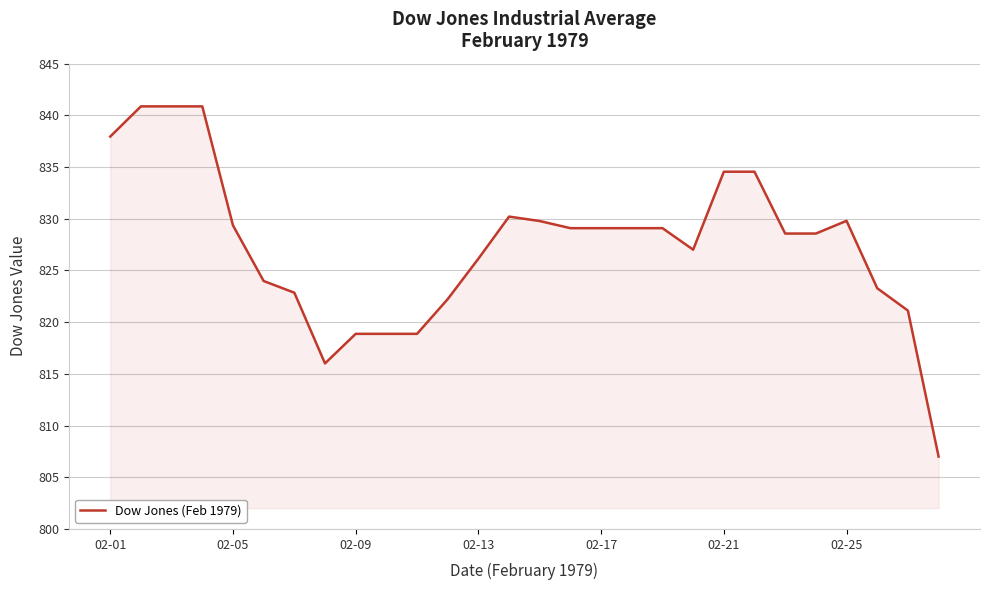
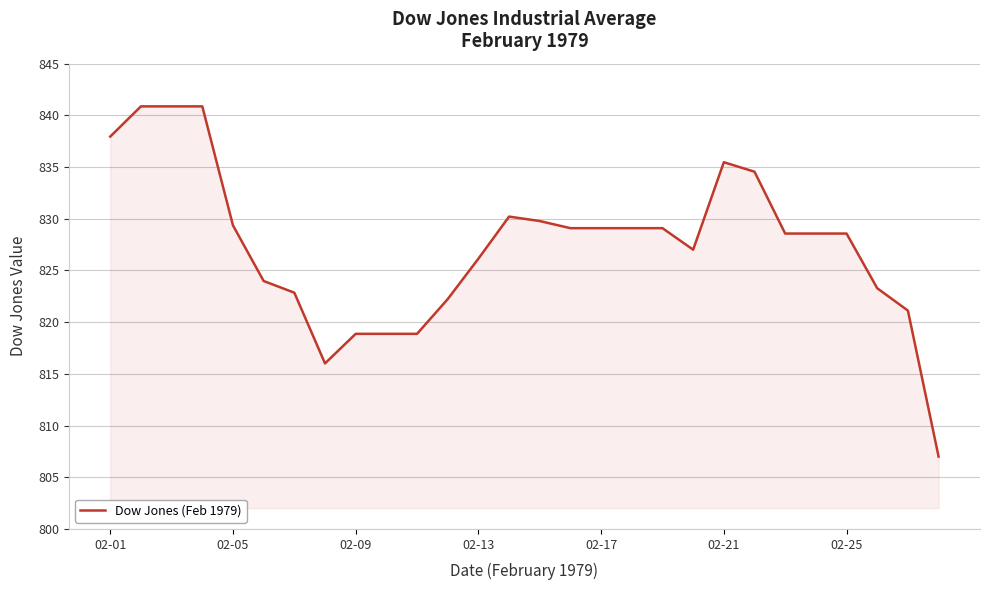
02-21: 834.6 -> 835.5
02-25: 829.8 -> 828.6
